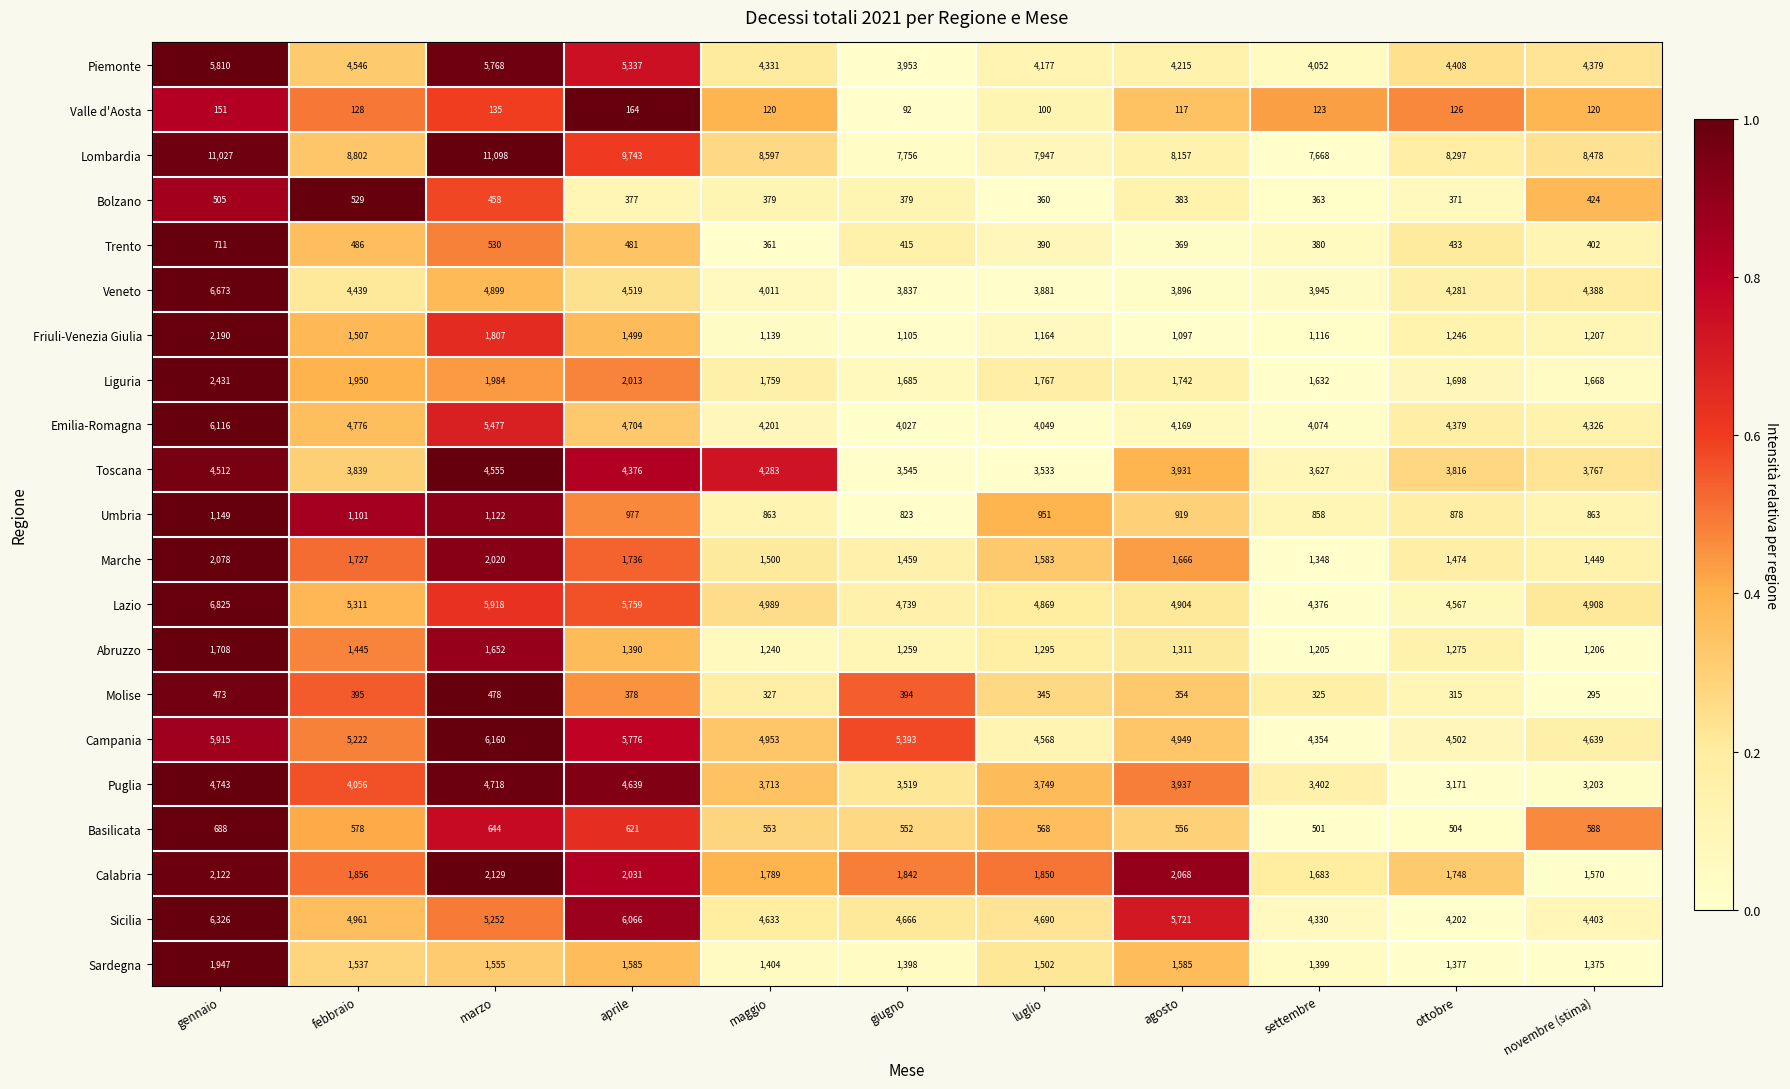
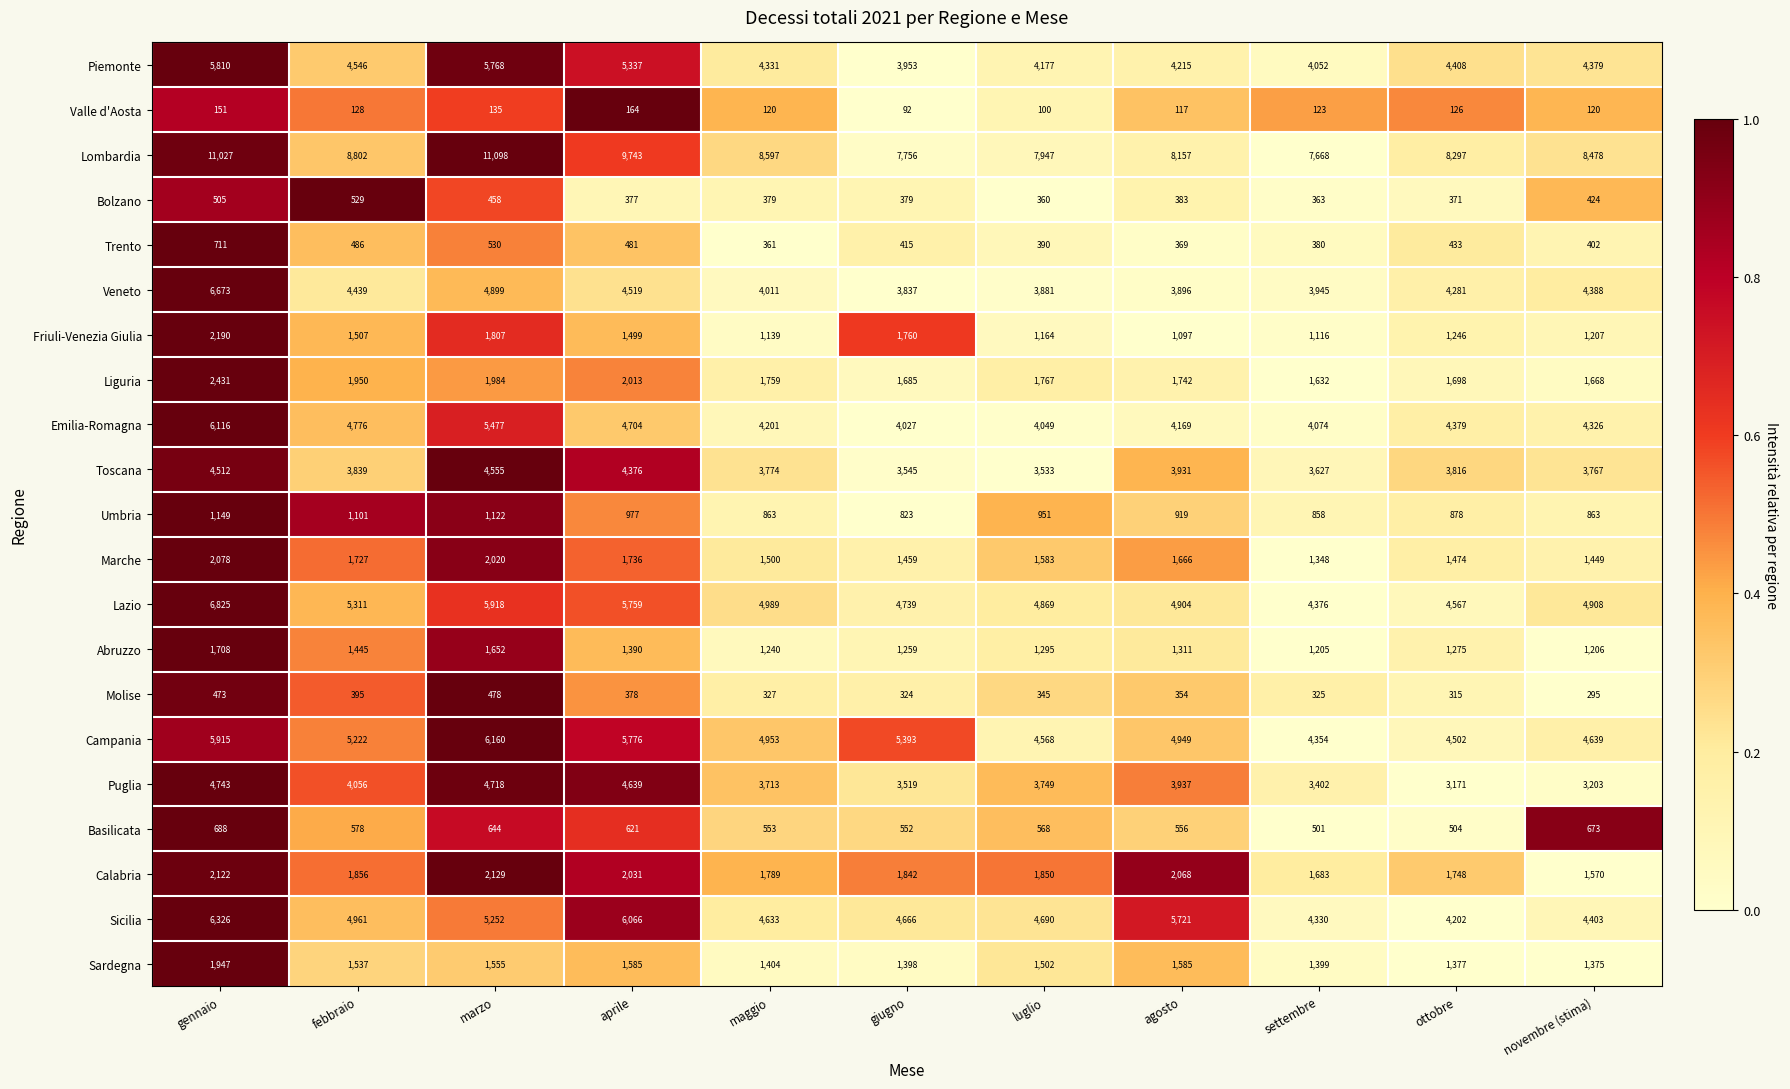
Friuli-Venezia Giulia, giugno: 1,105 -> 1,760
Toscana, maggio: 4,283 -> 3,774
Molise, giugno: 394 -> 324
Basilicata, novembre (stima): 588 -> 673
